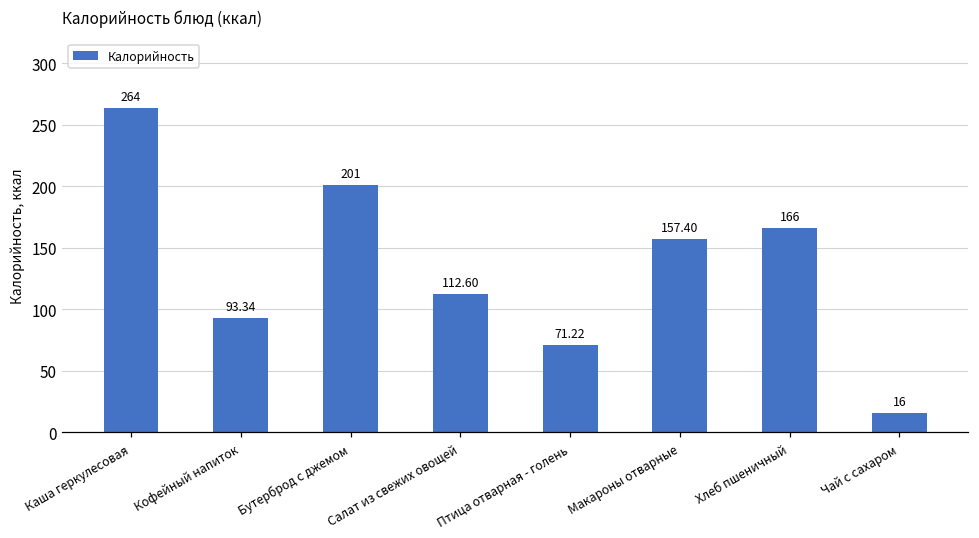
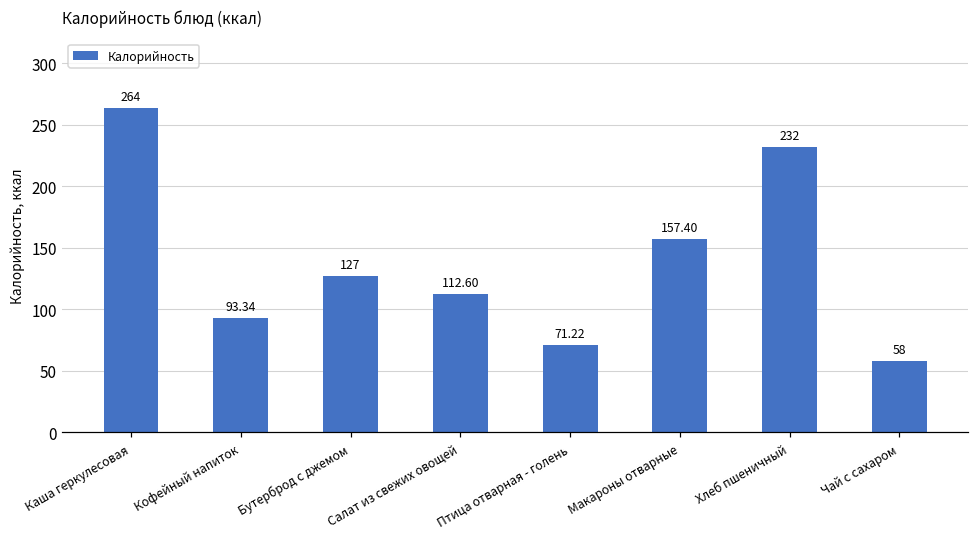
Бутерброд с джемом: 201 -> 127
Хлеб пшеничный: 166 -> 232
Чай с сахаром: 16 -> 58
